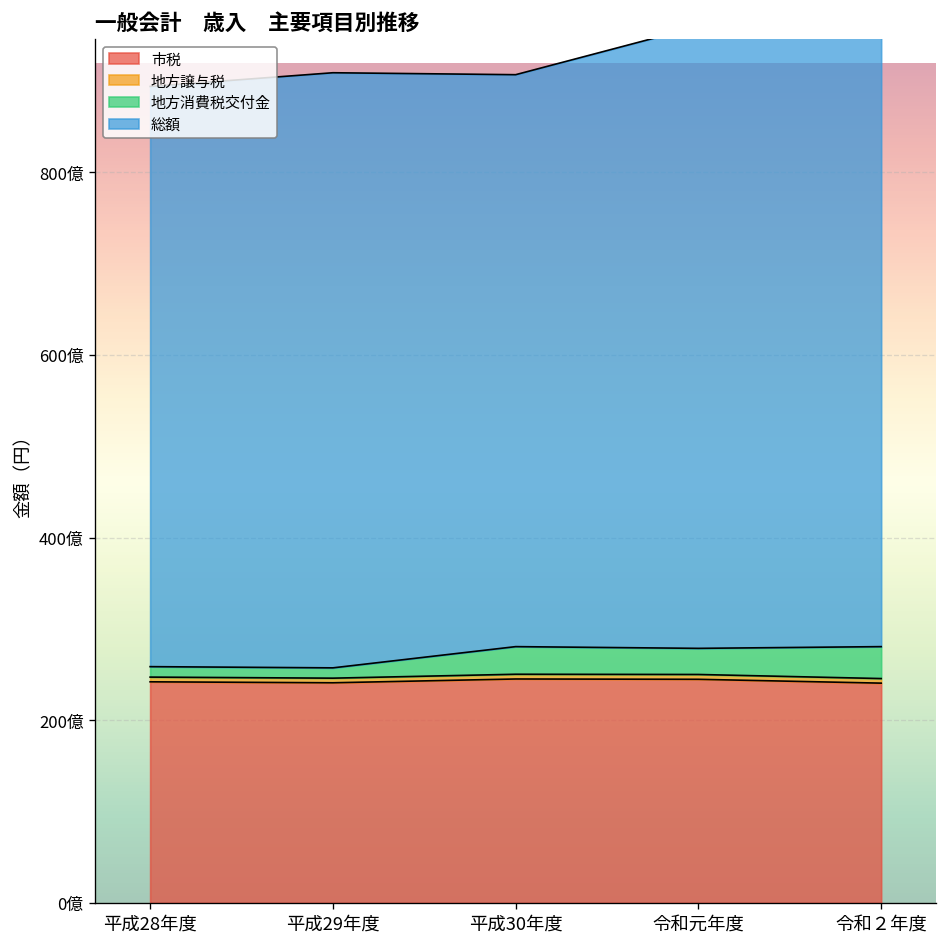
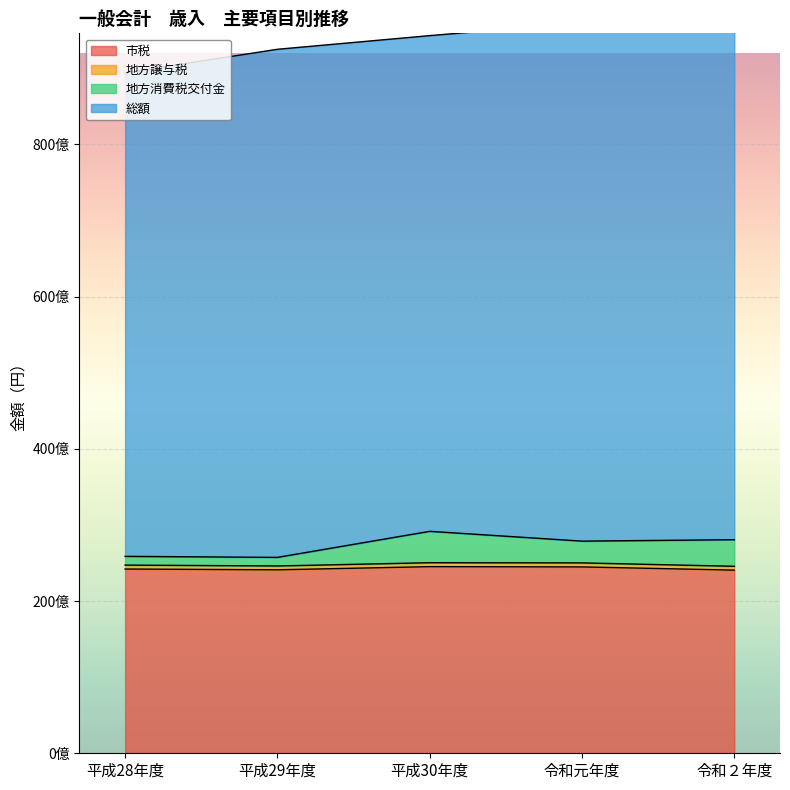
総額, 平成29年度: 650億 -> 670億
地方消費税交付金, 平成30年度: 30億 -> 40億
総額, 平成30年度: 630億 -> 650億
